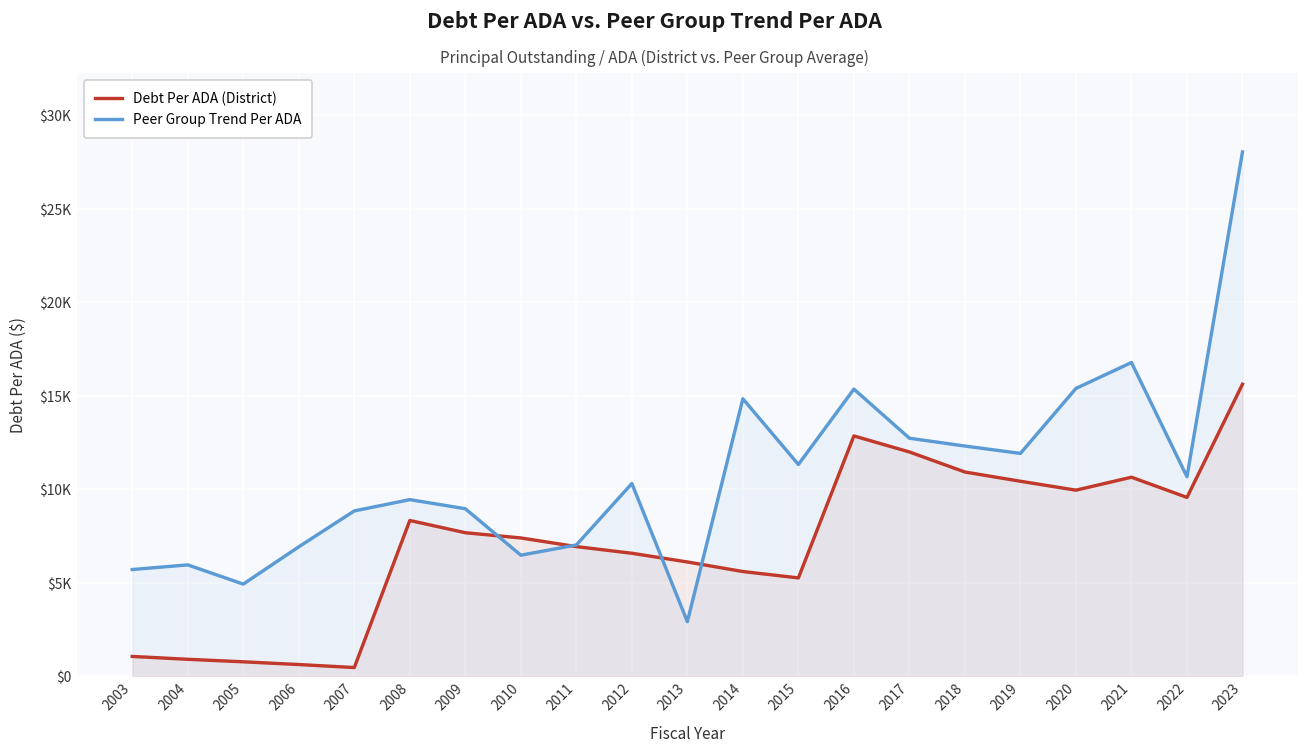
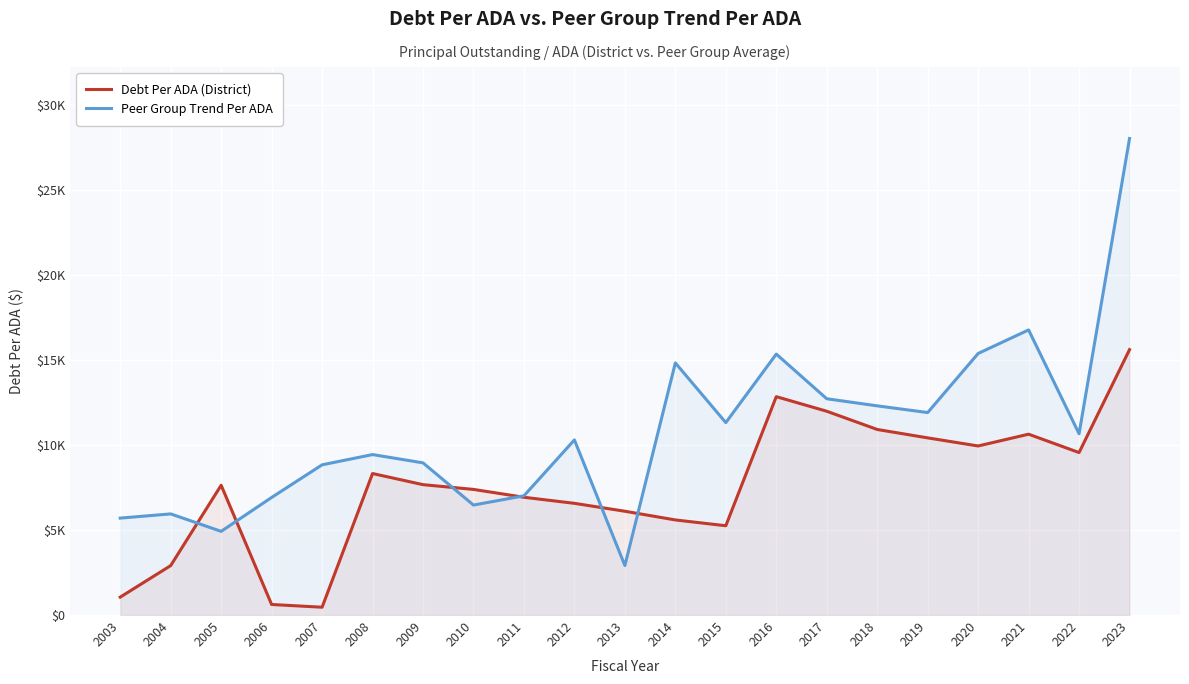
Debt Per ADA (District), 2004: $900 -> $2900
Debt Per ADA (District), 2005: $800 -> $7600
